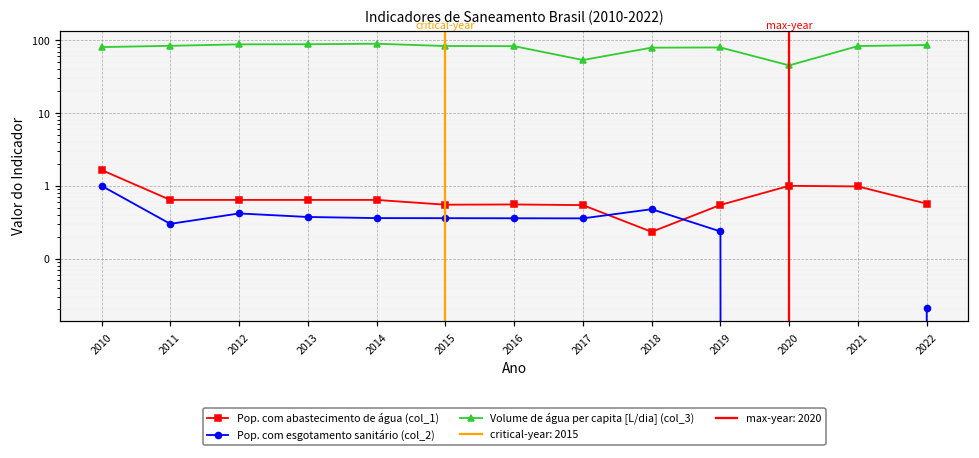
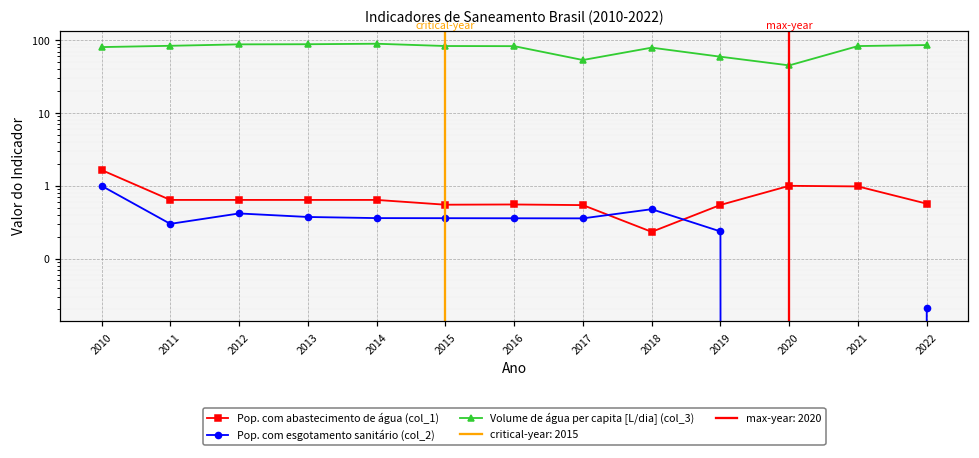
Volume de água per capita [L/dia] (col_3), 2019: 80 -> 60
